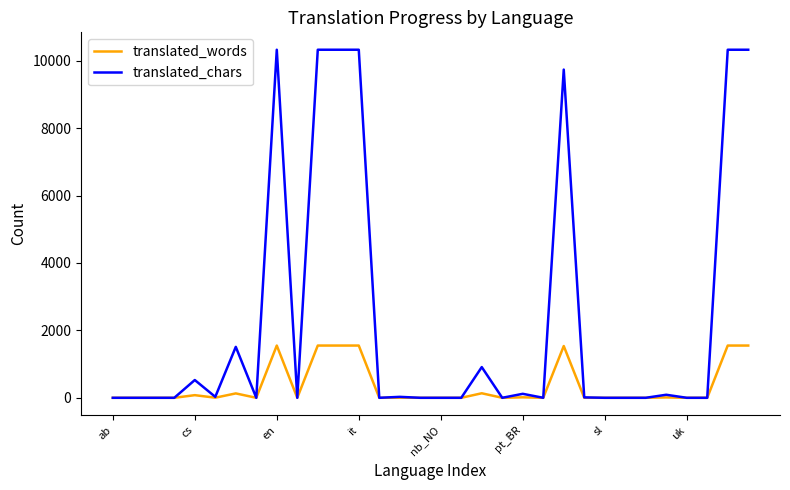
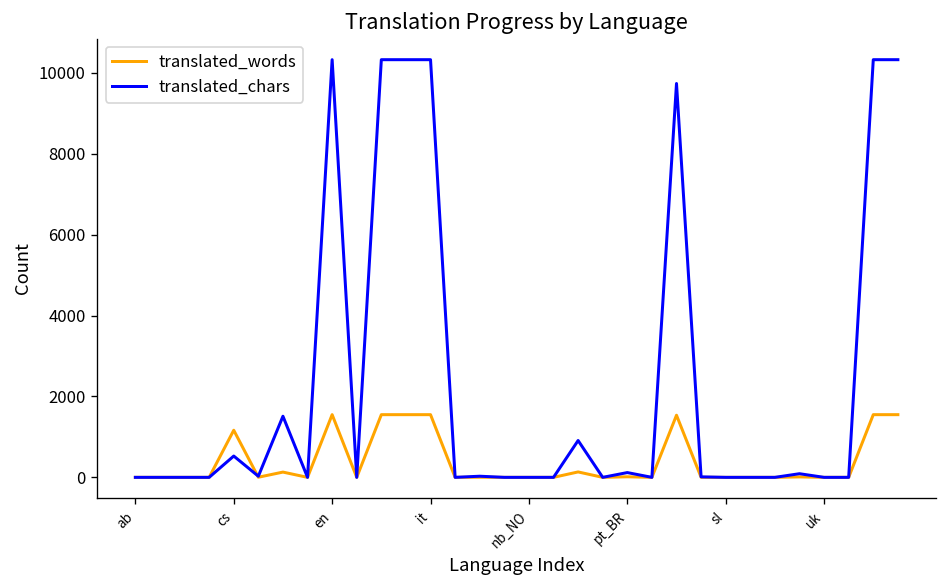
translated_words, cs: 100 -> 1200
